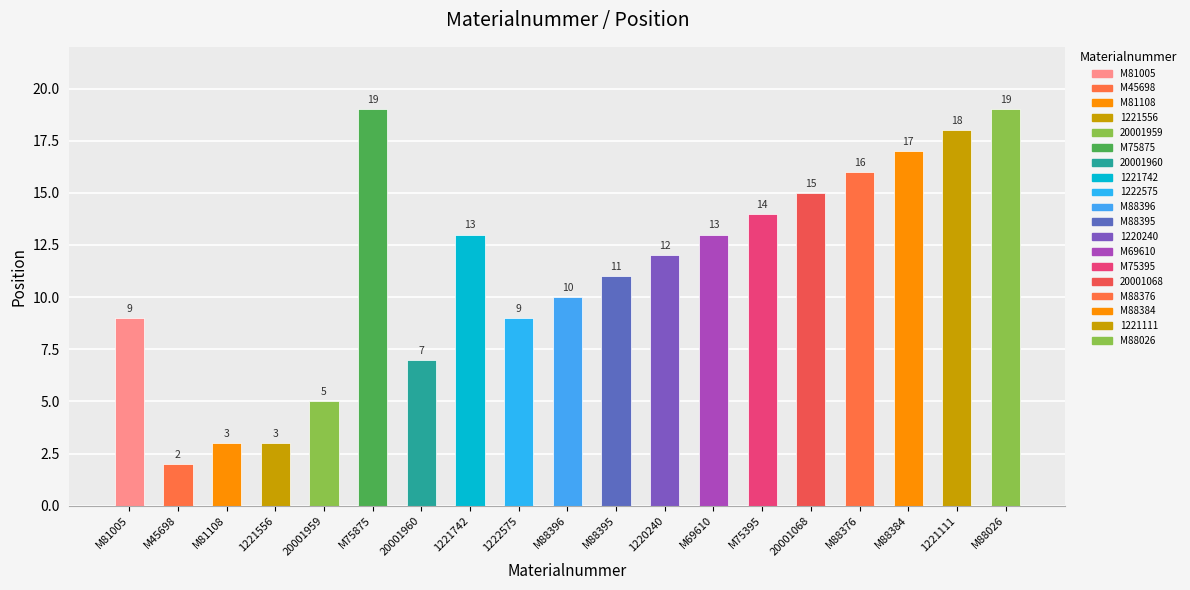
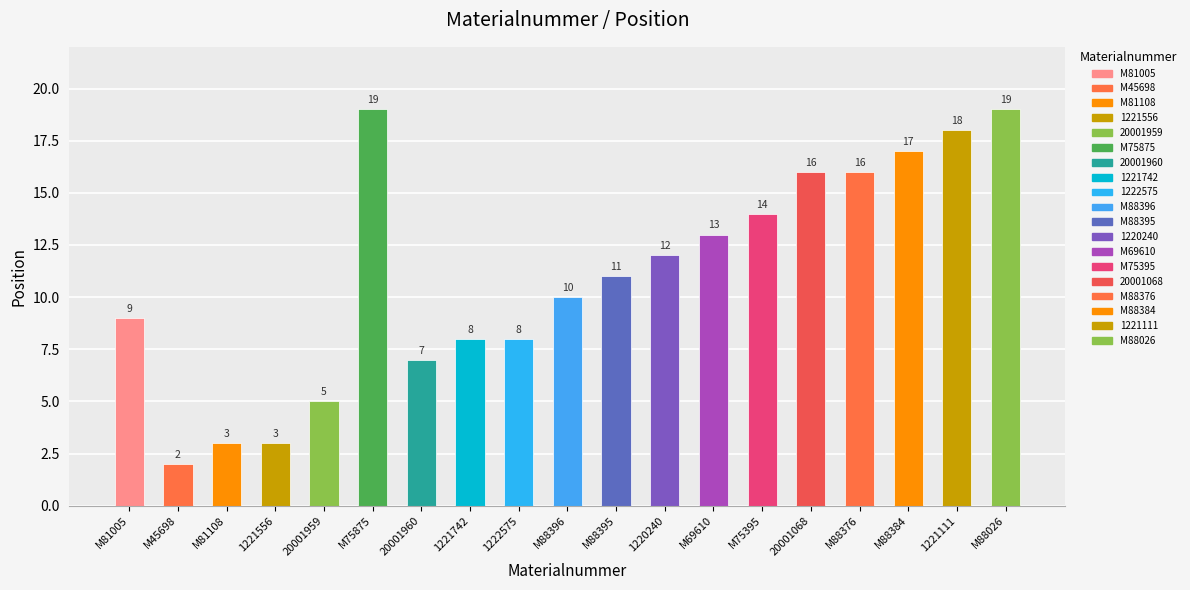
1221742: 13 -> 8
1222575: 9 -> 8
20001068: 15 -> 16
